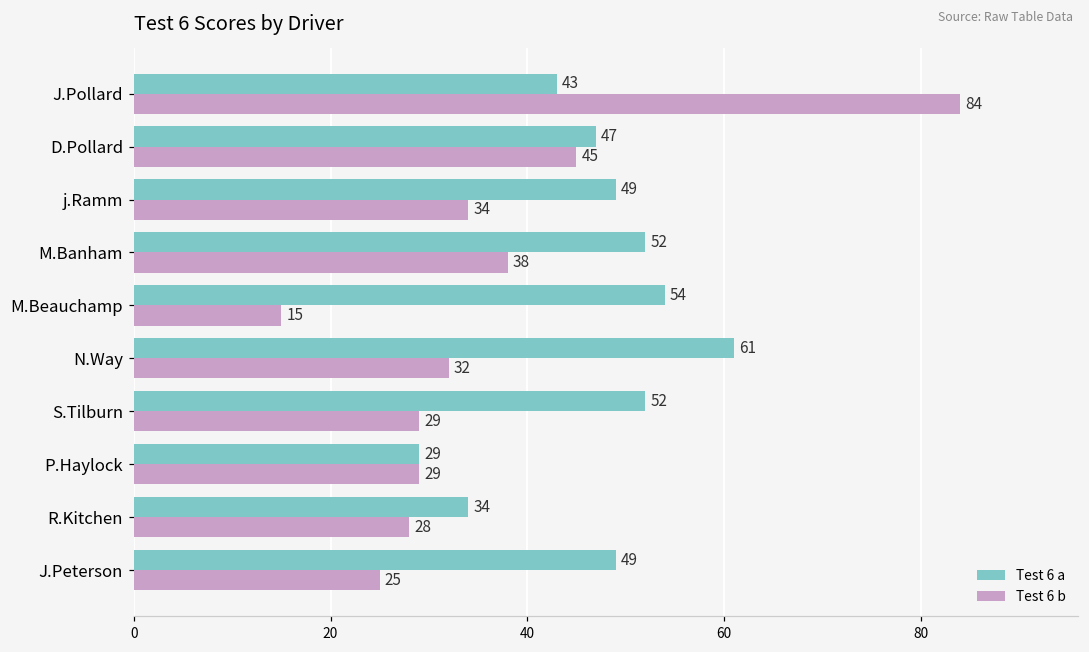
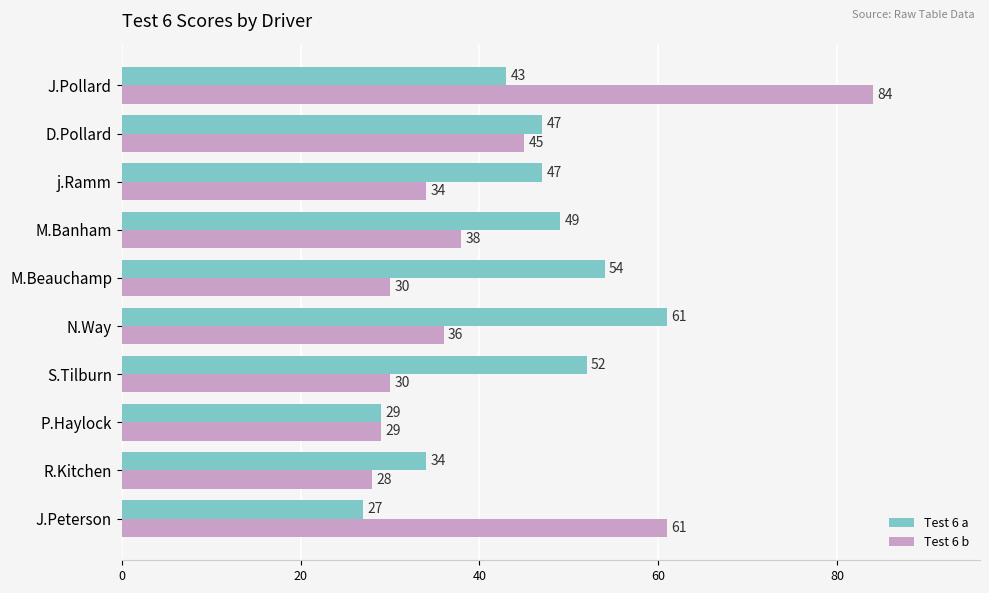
Test 6 a, j.Ramm: 49 -> 47
Test 6 a, M.Banham: 52 -> 49
Test 6 b, M.Beauchamp: 15 -> 30
Test 6 b, N.Way: 32 -> 36
Test 6 b, S.Tilburn: 29 -> 30
Test 6 a, J.Peterson: 49 -> 27
Test 6 b, J.Peterson: 25 -> 61
